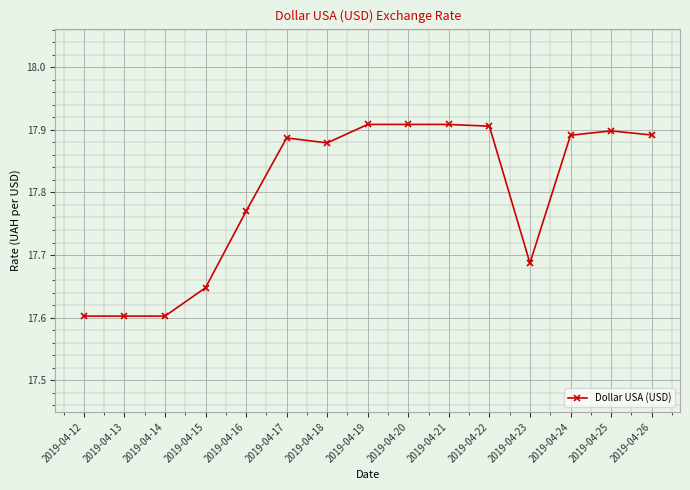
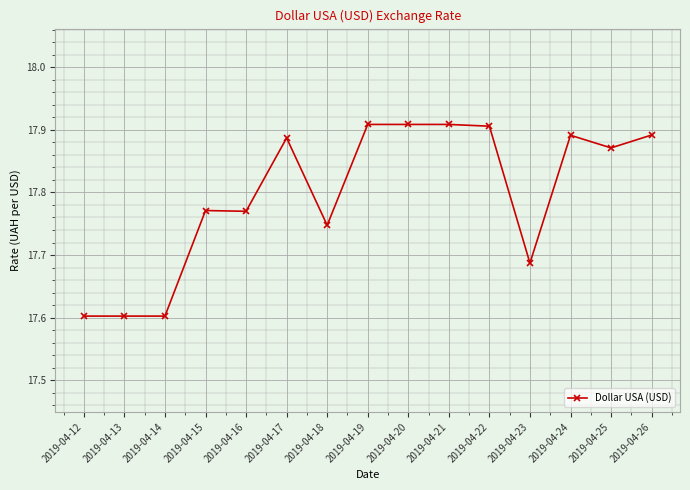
2019-04-15: 17.65 -> 17.77
2019-04-18: 17.88 -> 17.75
2019-04-25: 17.90 -> 17.87
